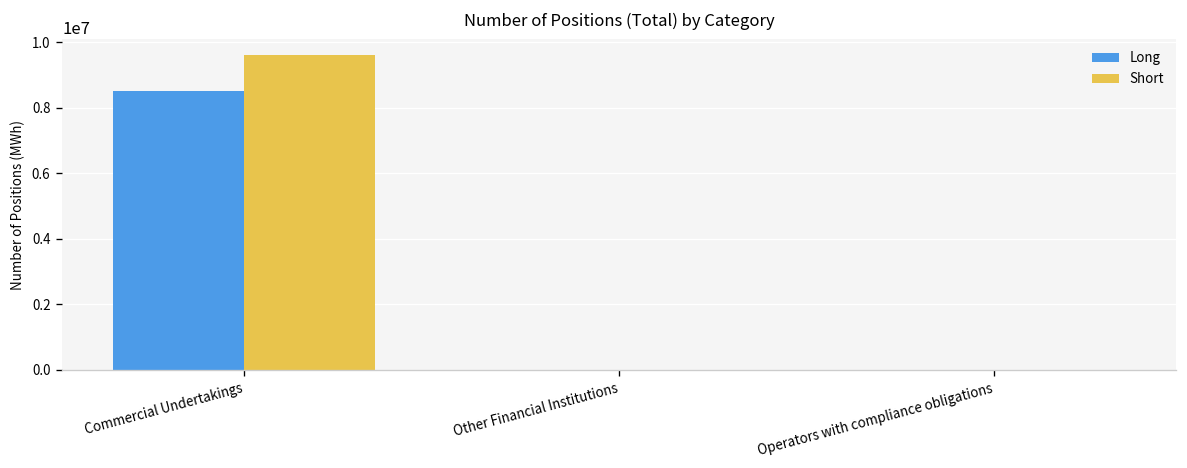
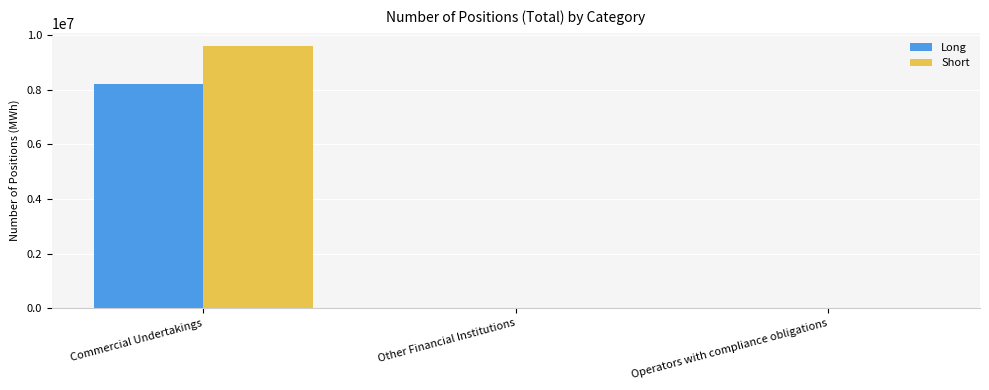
Long, Commercial Undertakings: 8500000 -> 8200000
